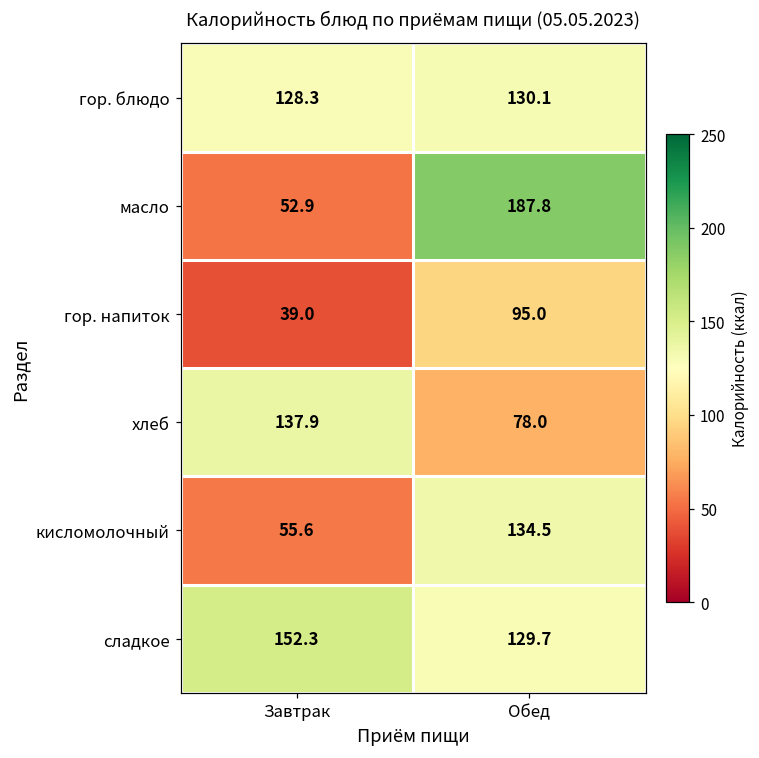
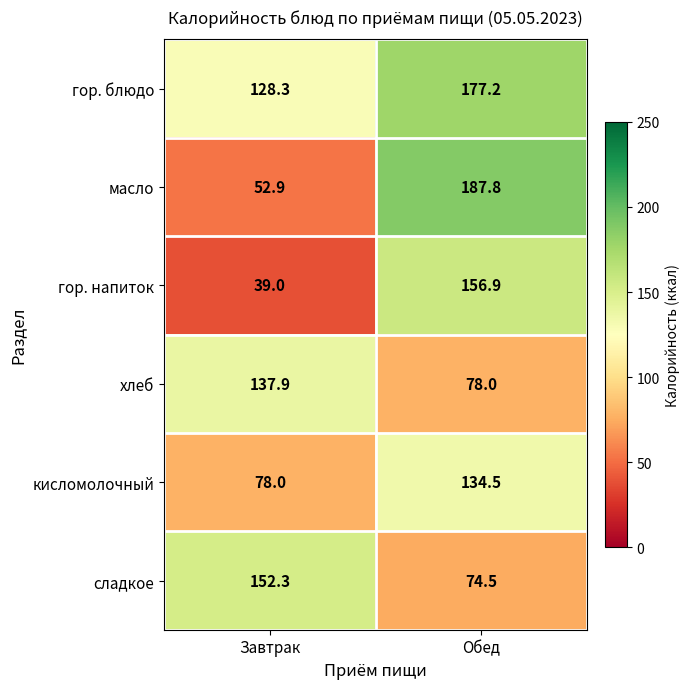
гор. блюдо, Обед: 130.1 -> 177.2
гор. напиток, Обед: 95.0 -> 156.9
кисломолочный, Завтрак: 55.6 -> 78.0
сладкое, Обед: 129.7 -> 74.5
